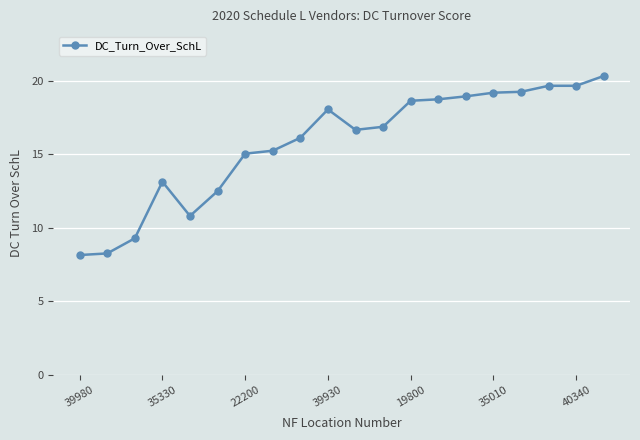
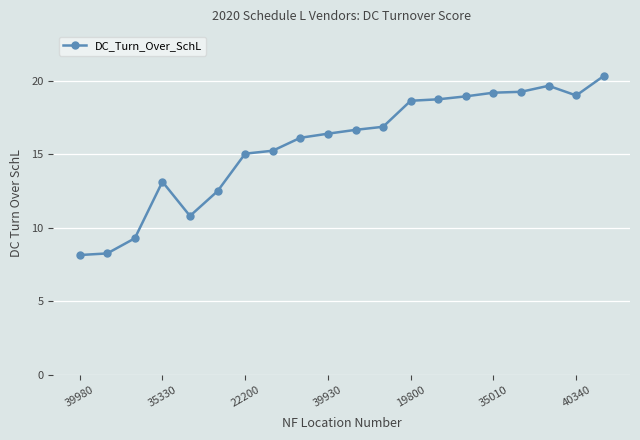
39930: 18.1 -> 16.4
40340: 19.7 -> 19.0
